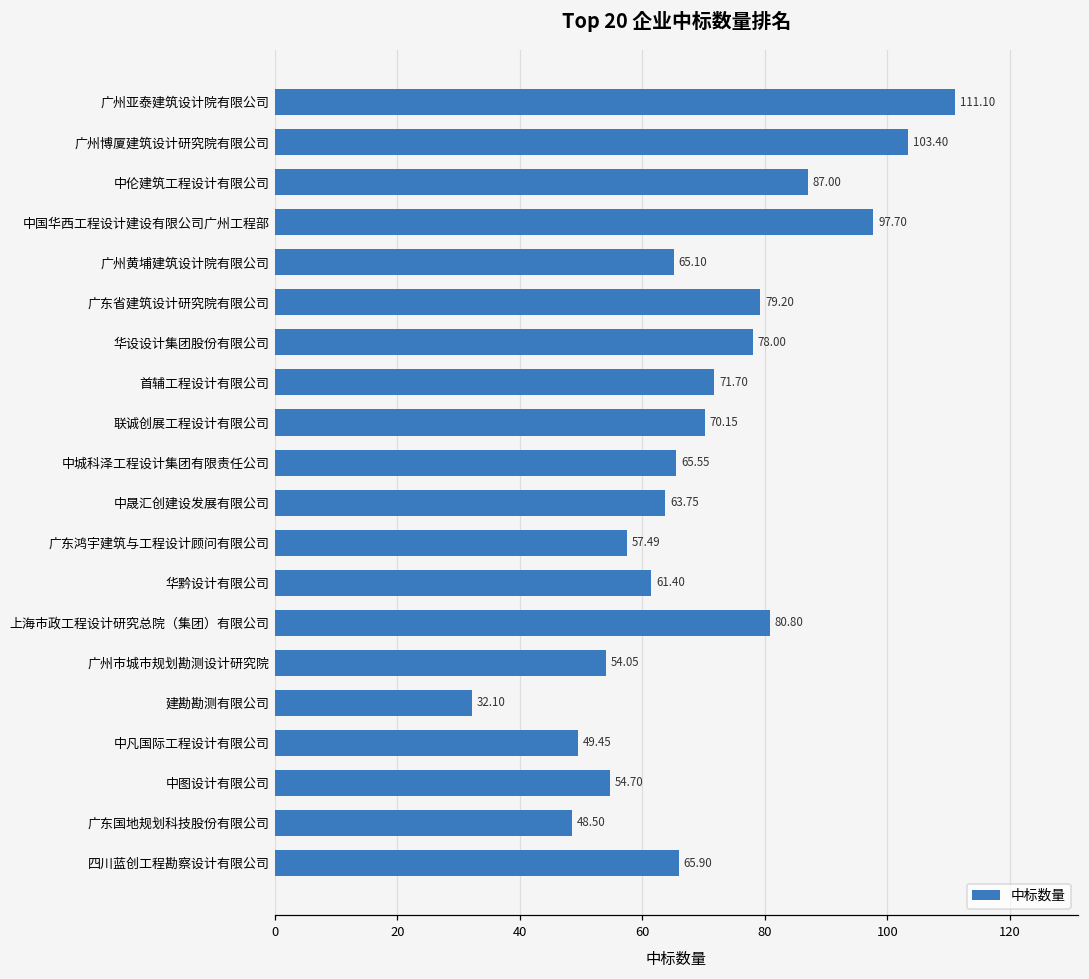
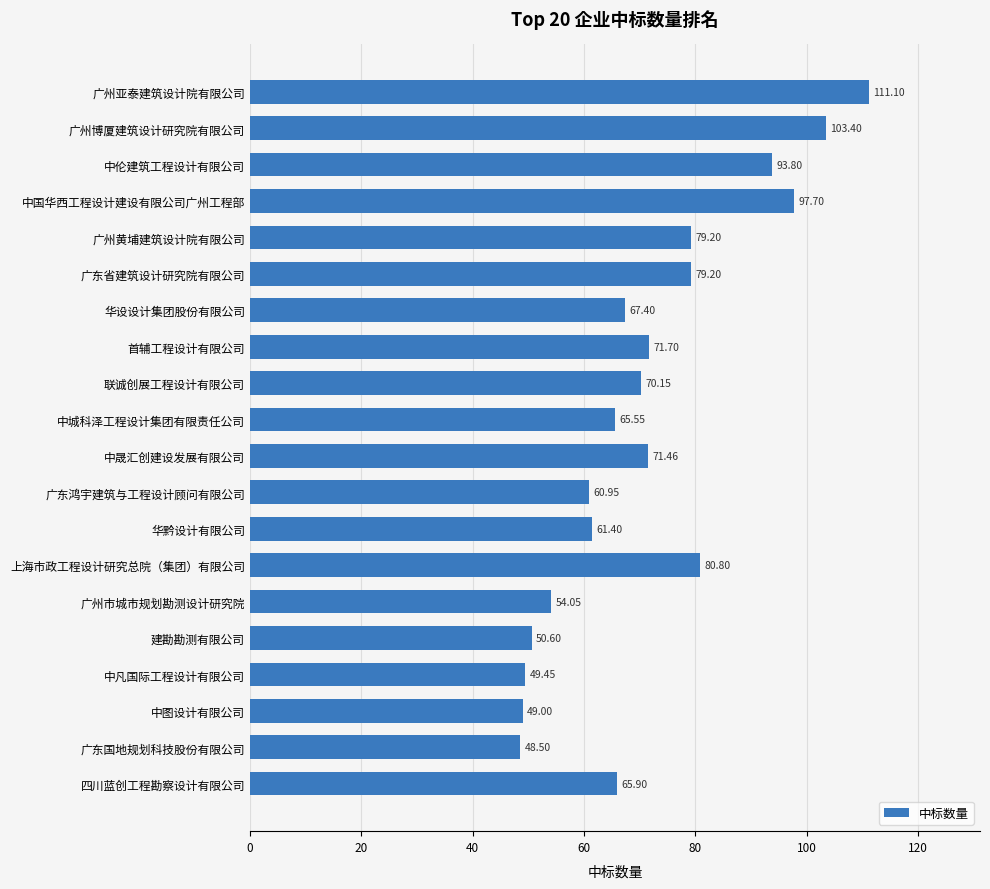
中伦建筑工程设计有限公司: 87.00 -> 93.80
广州黄埔建筑设计院有限公司: 65.10 -> 79.20
华设设计集团股份有限公司: 78.00 -> 67.40
中晟汇创建设发展有限公司: 63.75 -> 71.46
广东鸿宇建筑与工程设计顾问有限公司: 57.49 -> 60.95
建勘勘测有限公司: 32.10 -> 50.60
中图设计有限公司: 54.70 -> 49.00
